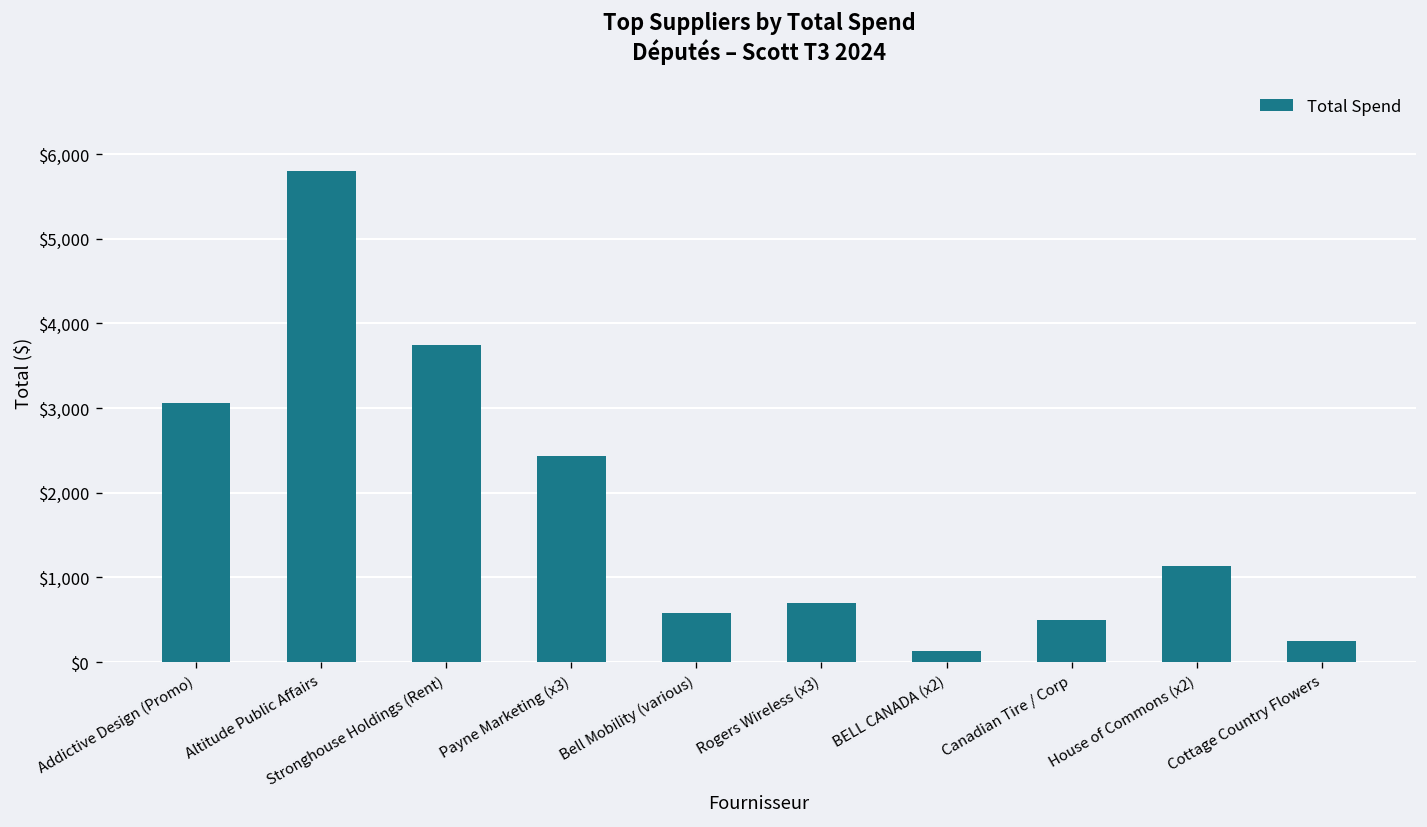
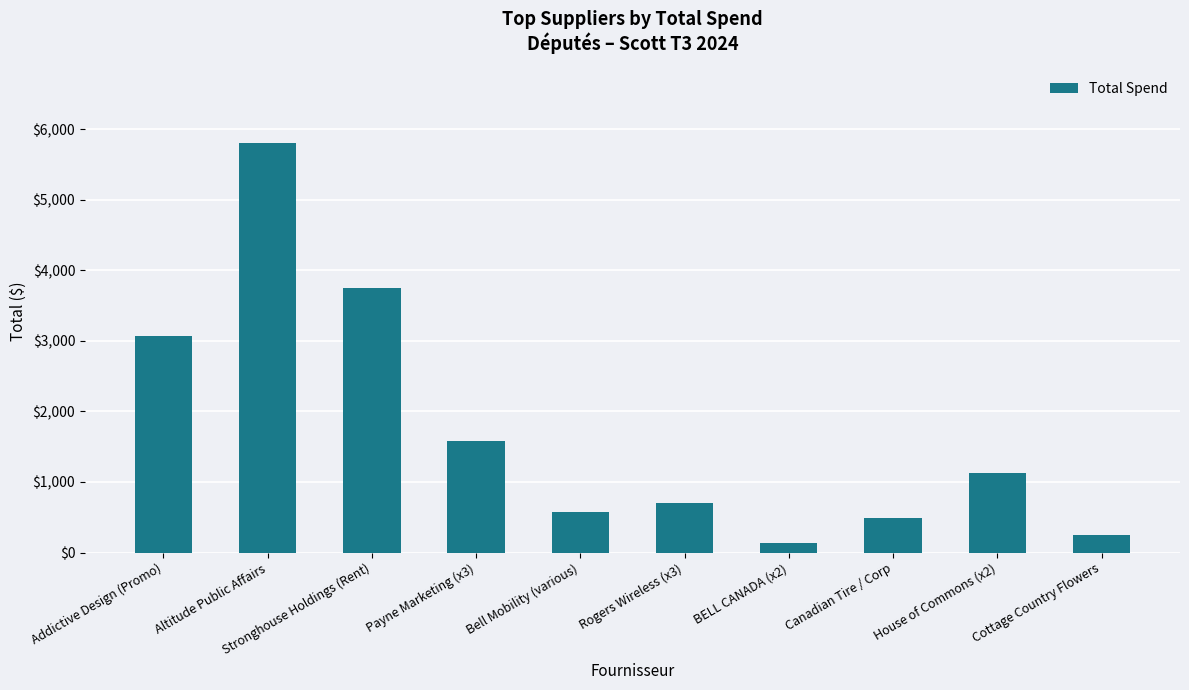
Payne Marketing (x3): $2,400 -> $1,600
